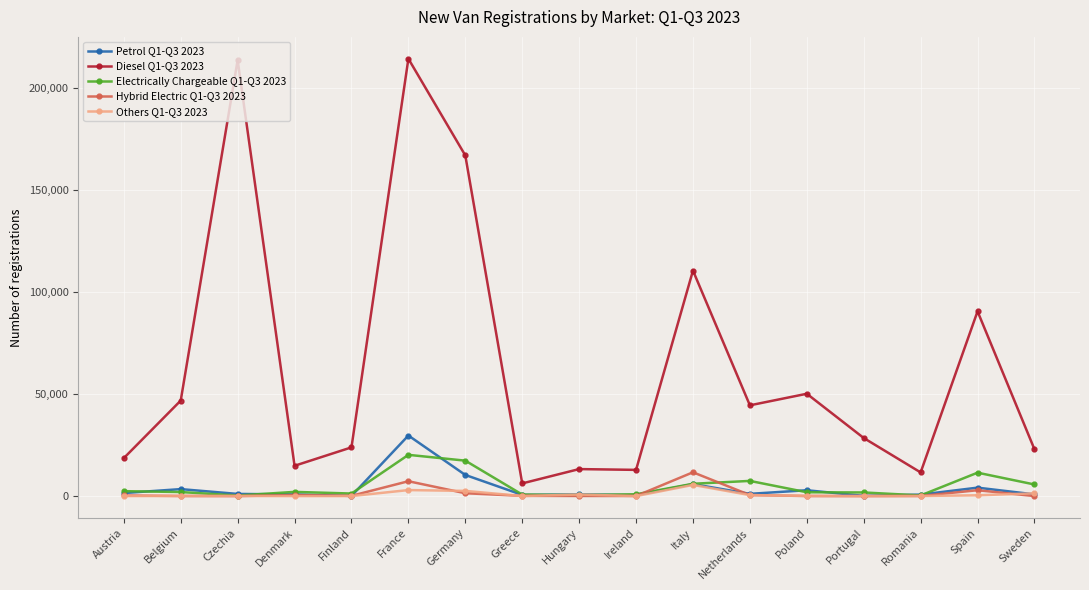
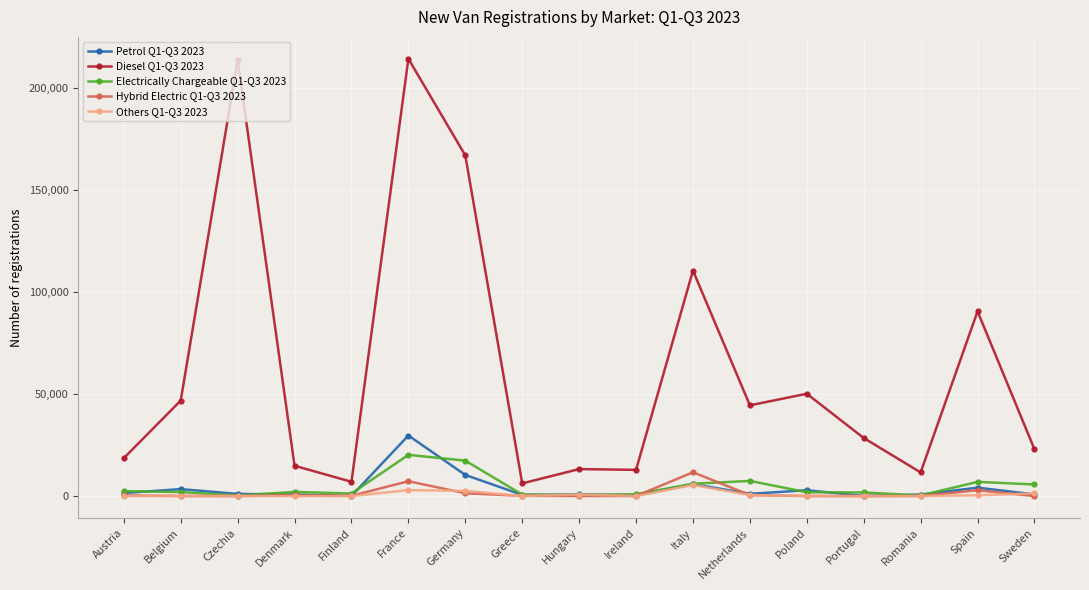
Diesel Q1-Q3 2023, Finland: 24,000 -> 7,000
Electrically Chargeable Q1-Q3 2023, Spain: 11,000 -> 7,000
